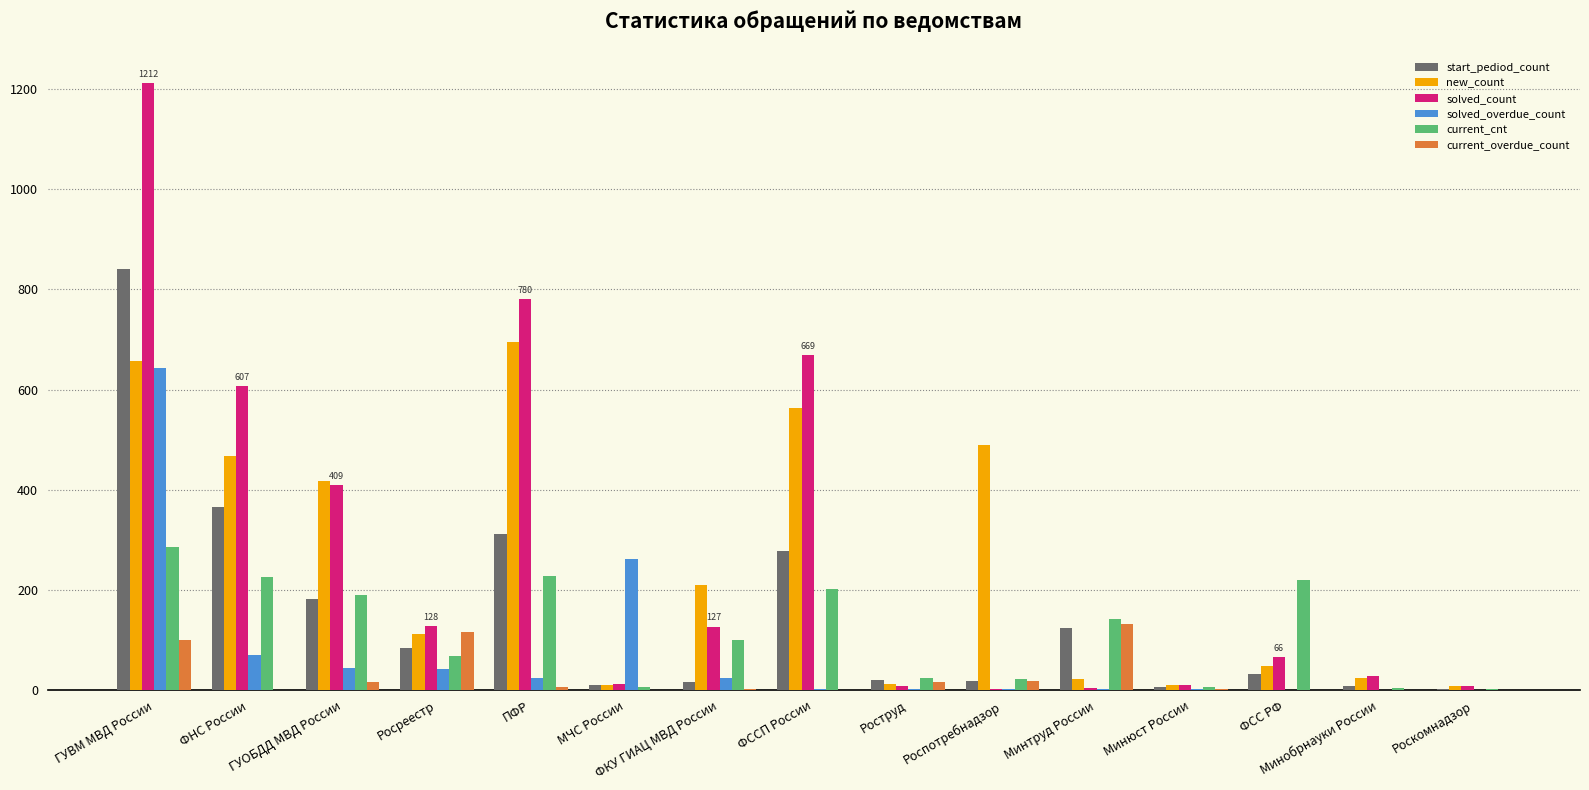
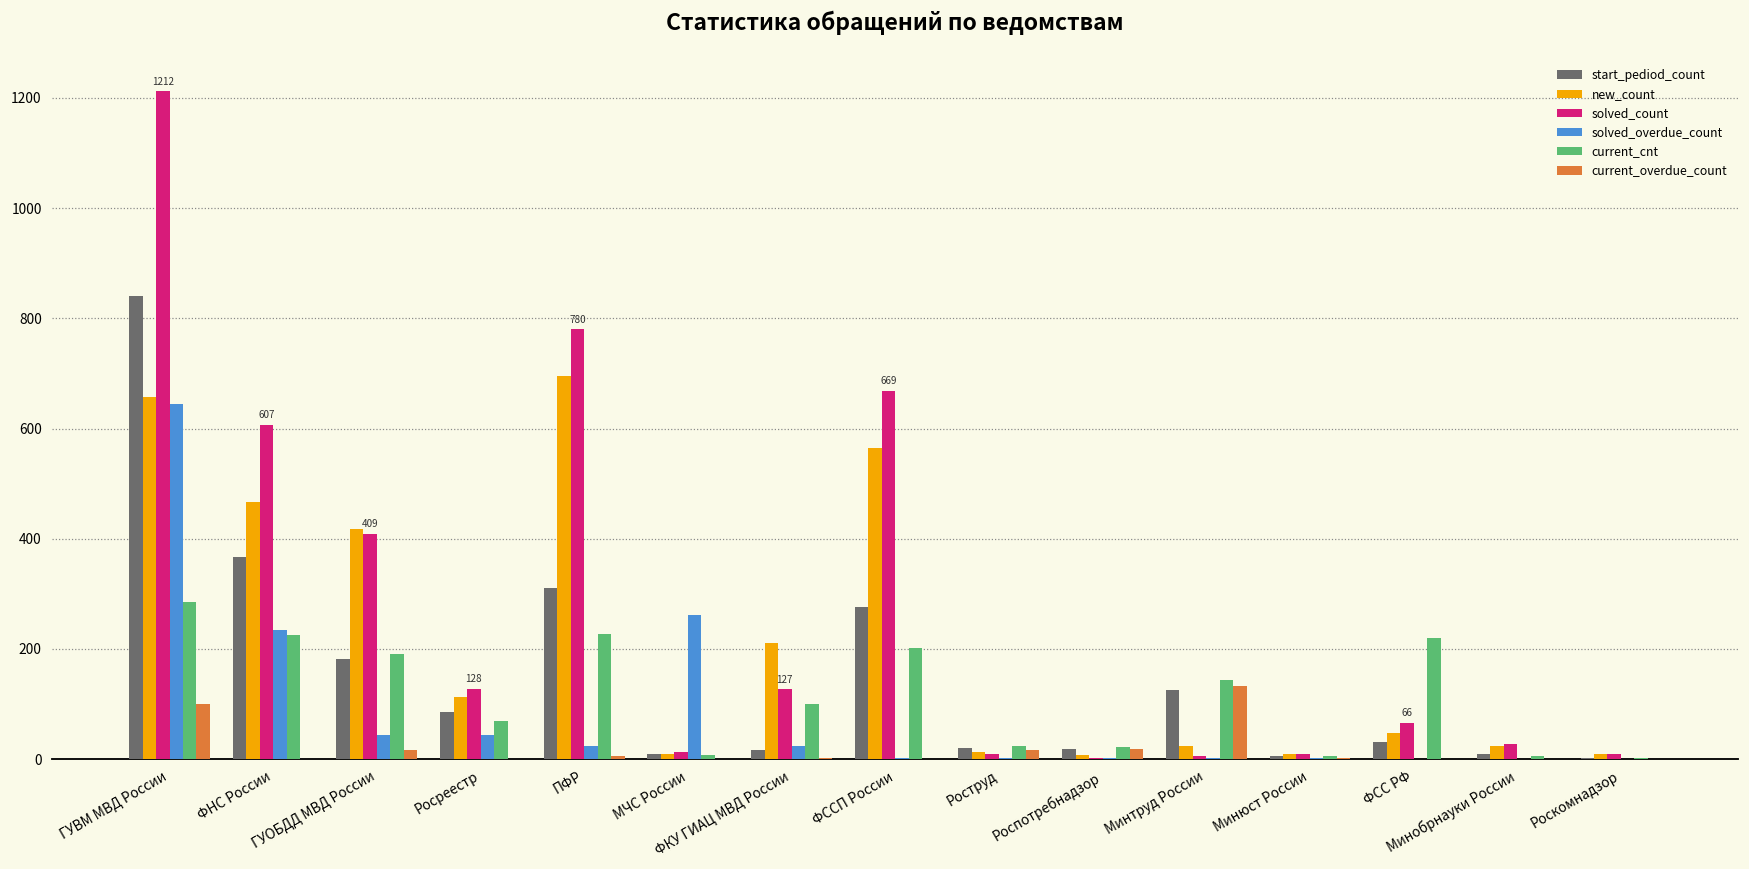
solved_overdue_count, ФНС России: 70 -> 230
current_overdue_count, Росреестр: 120 -> 0
new_count, Роспотребнадзор: 490 -> 10
